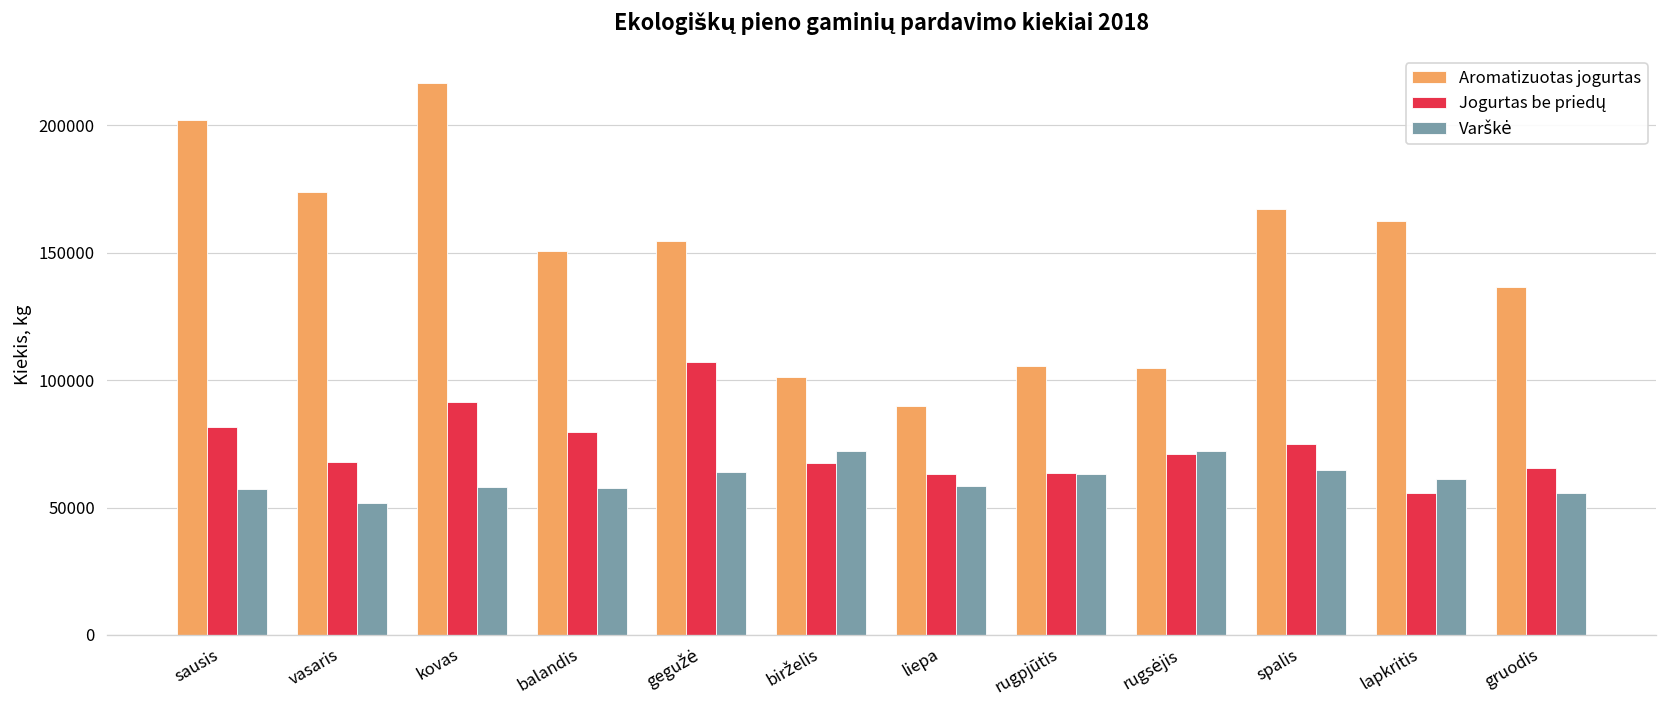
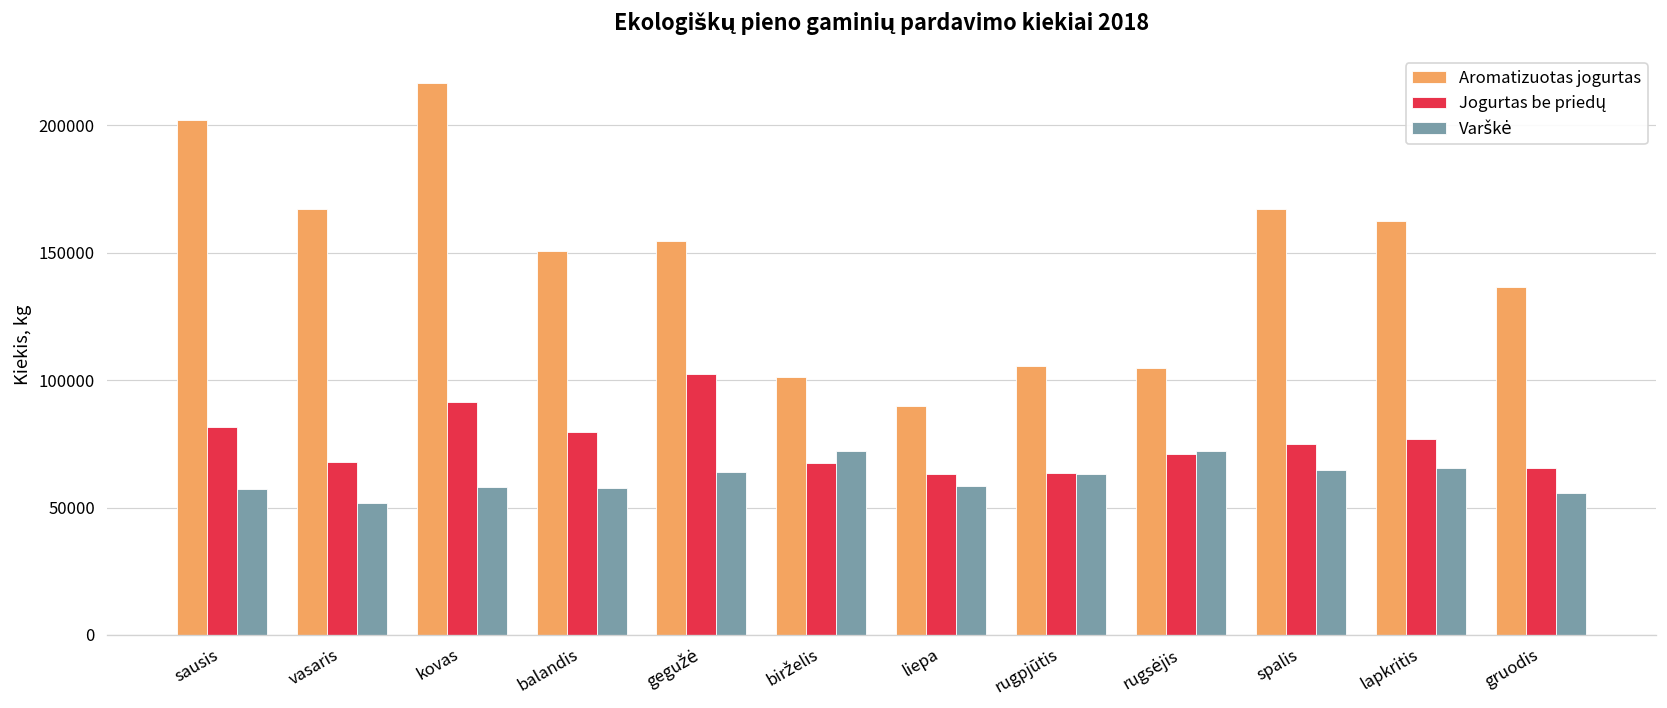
Aromatizuotas jogurtas, vasaris: 174000 -> 167000
Jogurtas be priedų, gegužė: 107000 -> 102000
Jogurtas be priedų, lapkritis: 56000 -> 77000
Varškė, lapkritis: 61000 -> 65000
